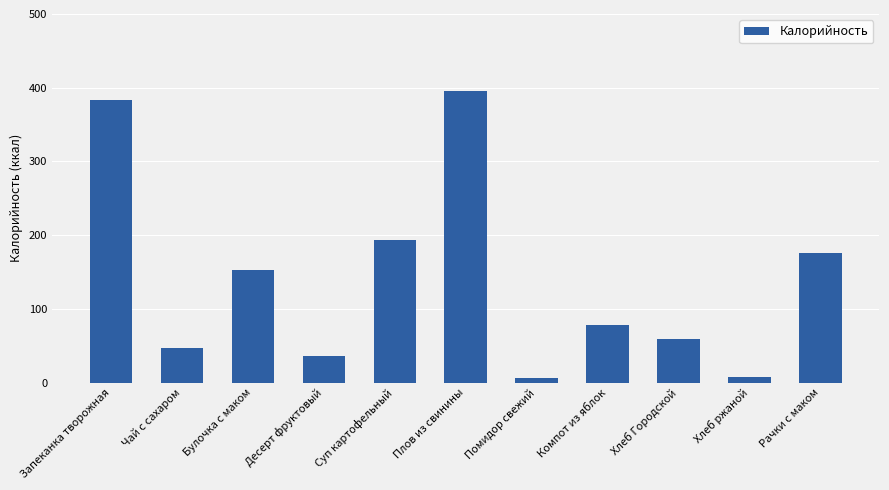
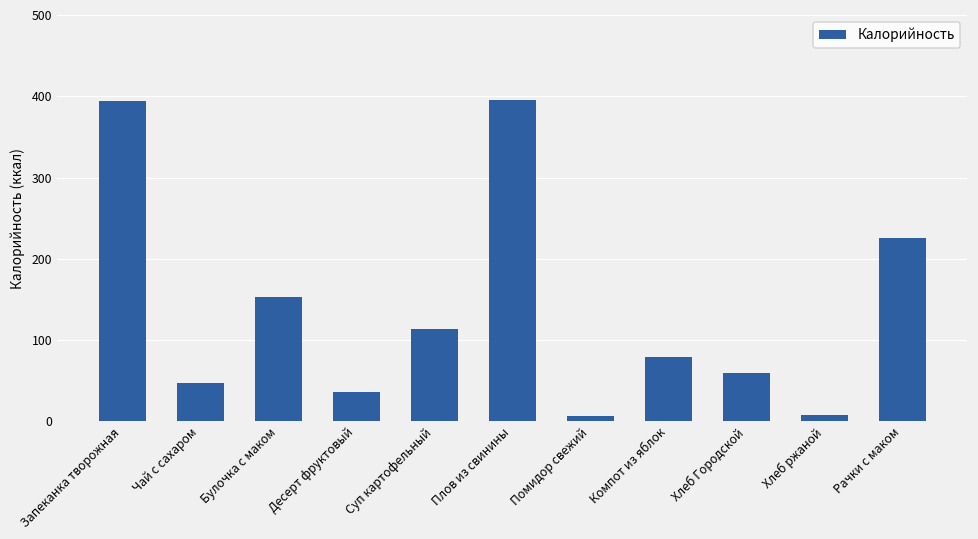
Запеканка творожная: 380 -> 390
Суп картофельный: 190 -> 110
Рачки с маком: 180 -> 230
